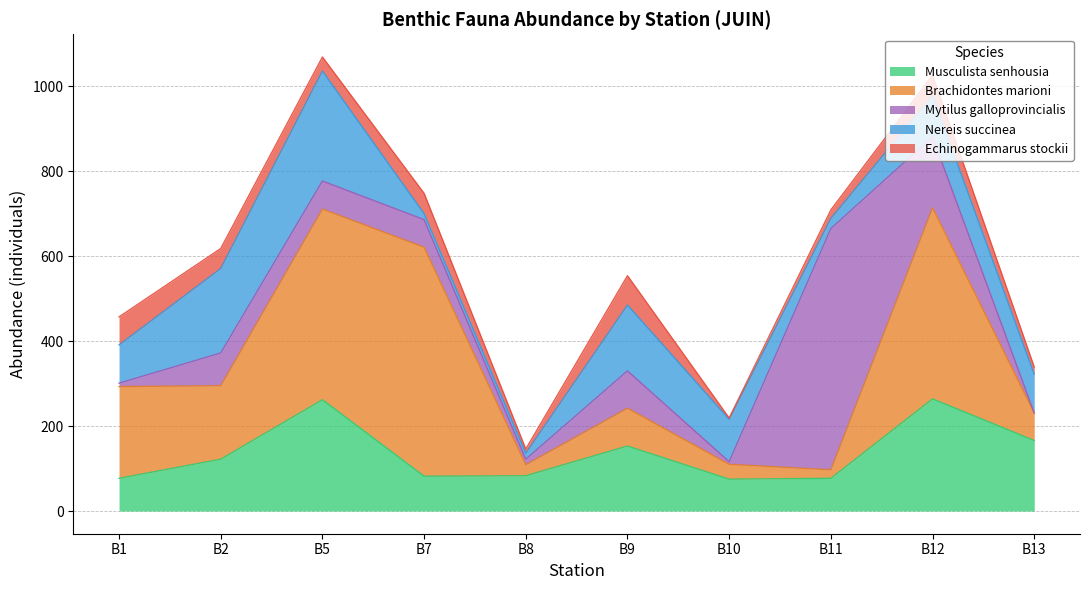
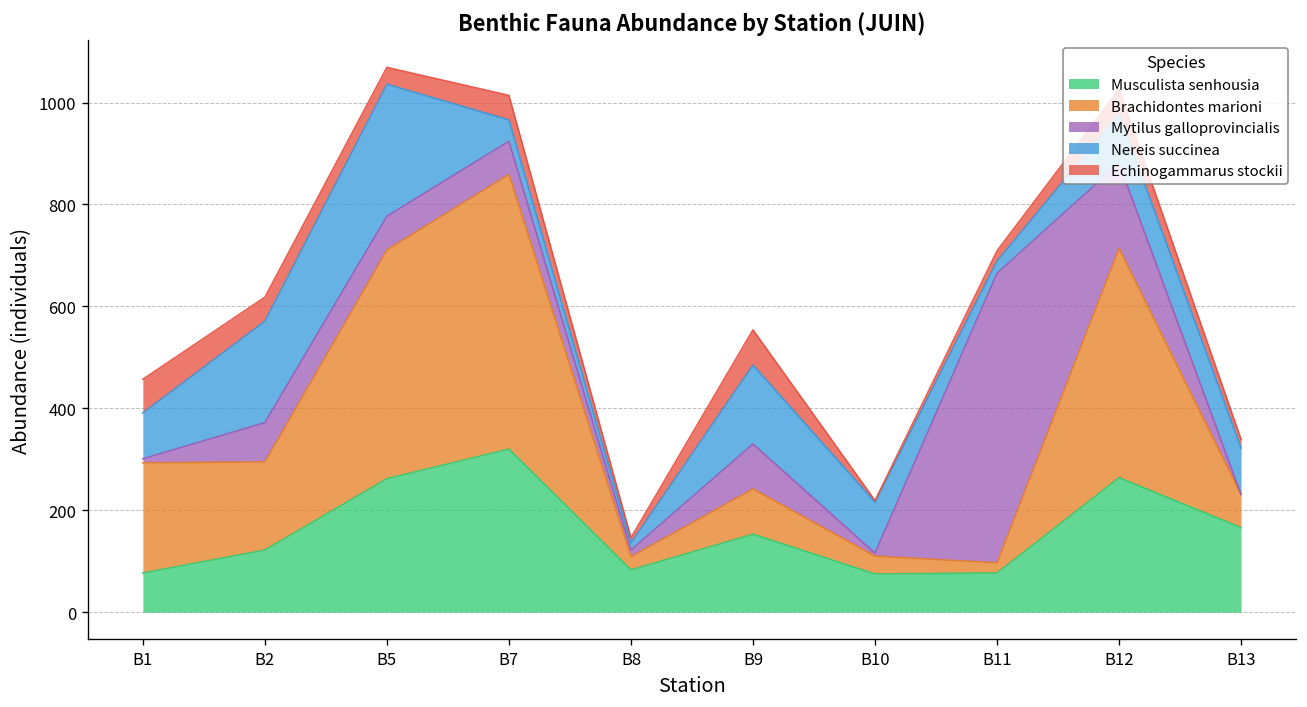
Musculista senhousia, B7: 80 -> 320
Nereis succinea, B7: 10 -> 40
